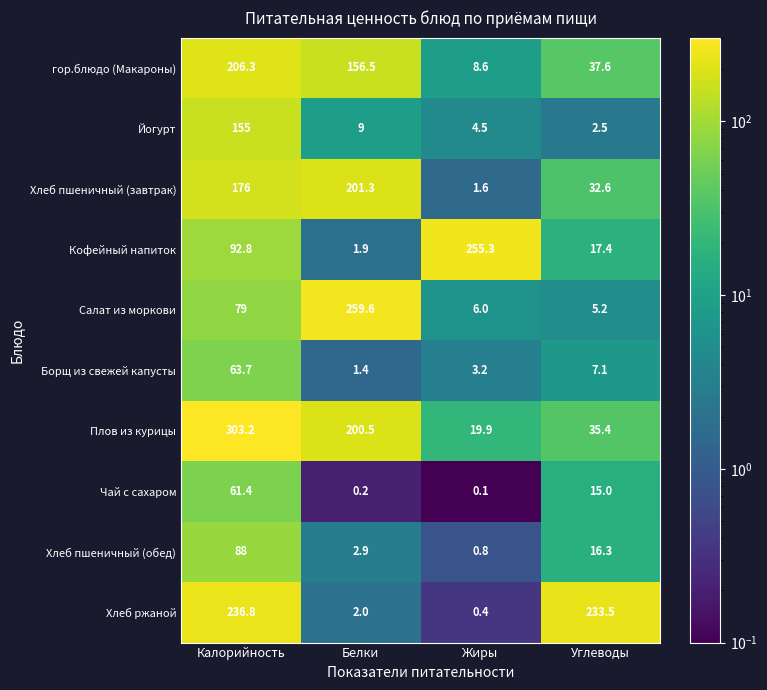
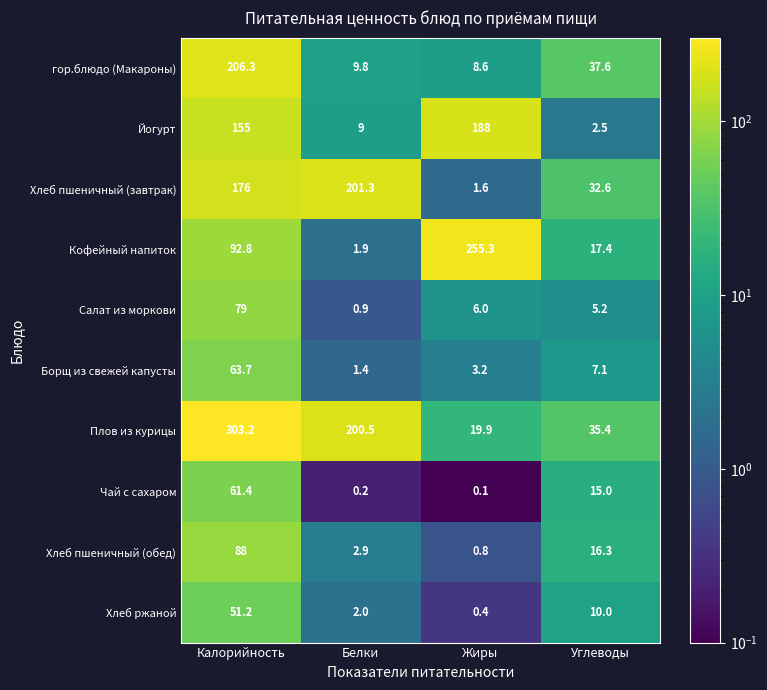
гор.блюдо (Макароны), Белки: 156.5 -> 9.8
Йогурт, Жиры: 4.5 -> 188
Салат из моркови, Белки: 259.6 -> 0.9
Хлеб ржаной, Калорийность: 236.8 -> 51.2
Хлеб ржаной, Углеводы: 233.5 -> 10.0
